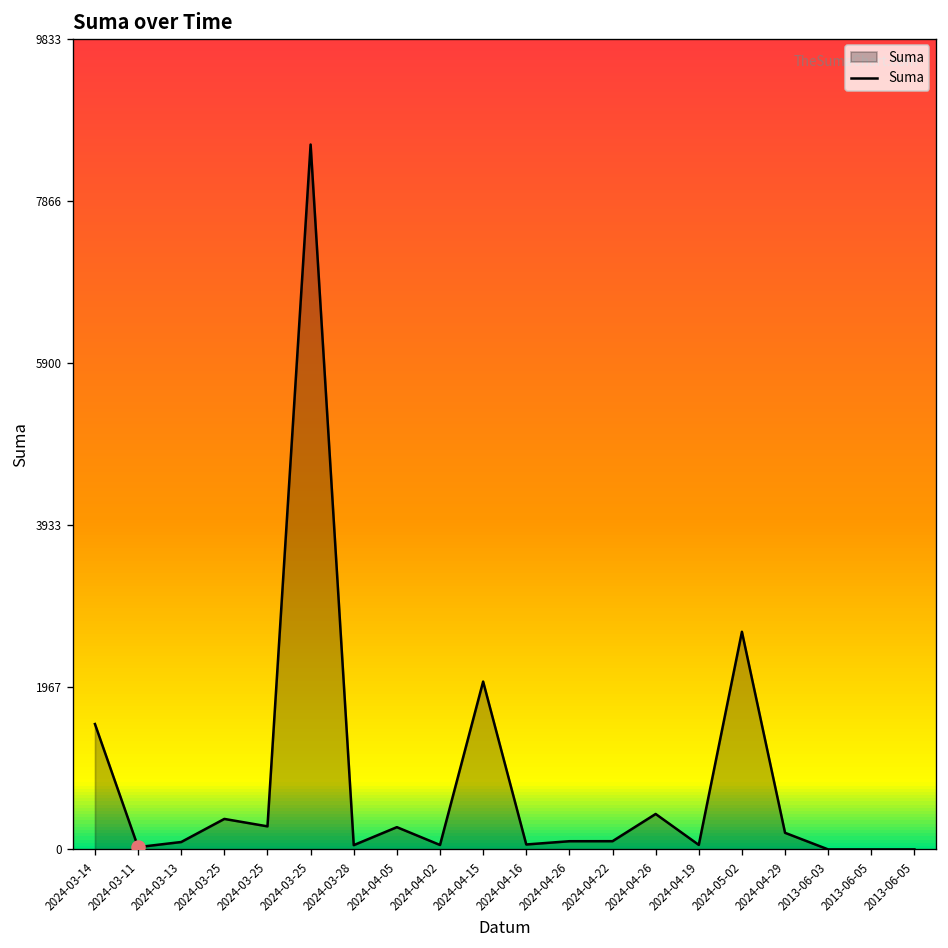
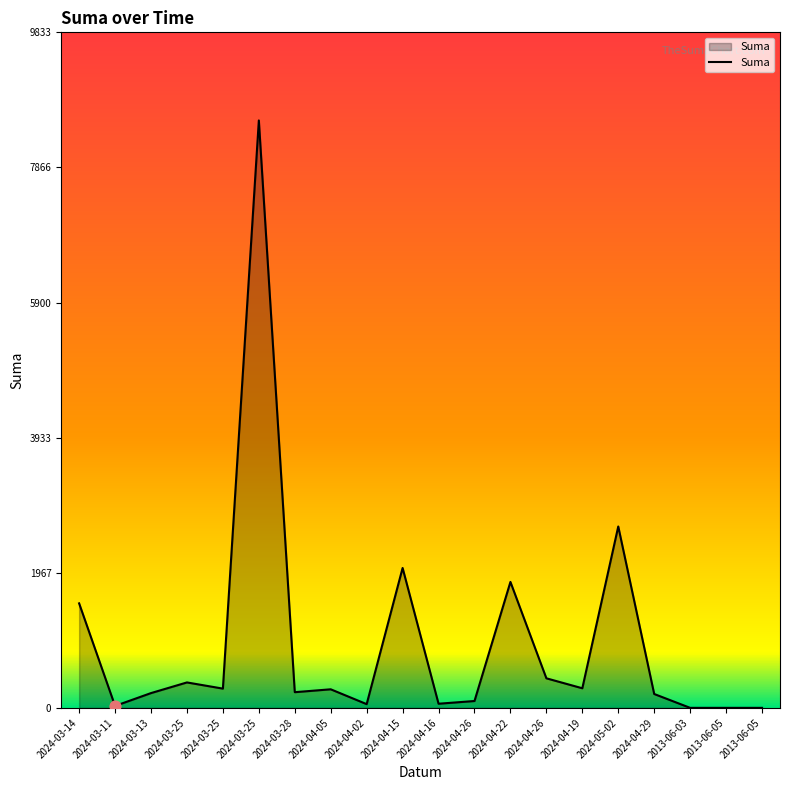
Suma, 2024-03-13: 100 -> 200
Suma, 2024-03-28: 100 -> 200
Suma, 2024-04-22: 100 -> 1800
Suma, 2024-04-19: 100 -> 300
